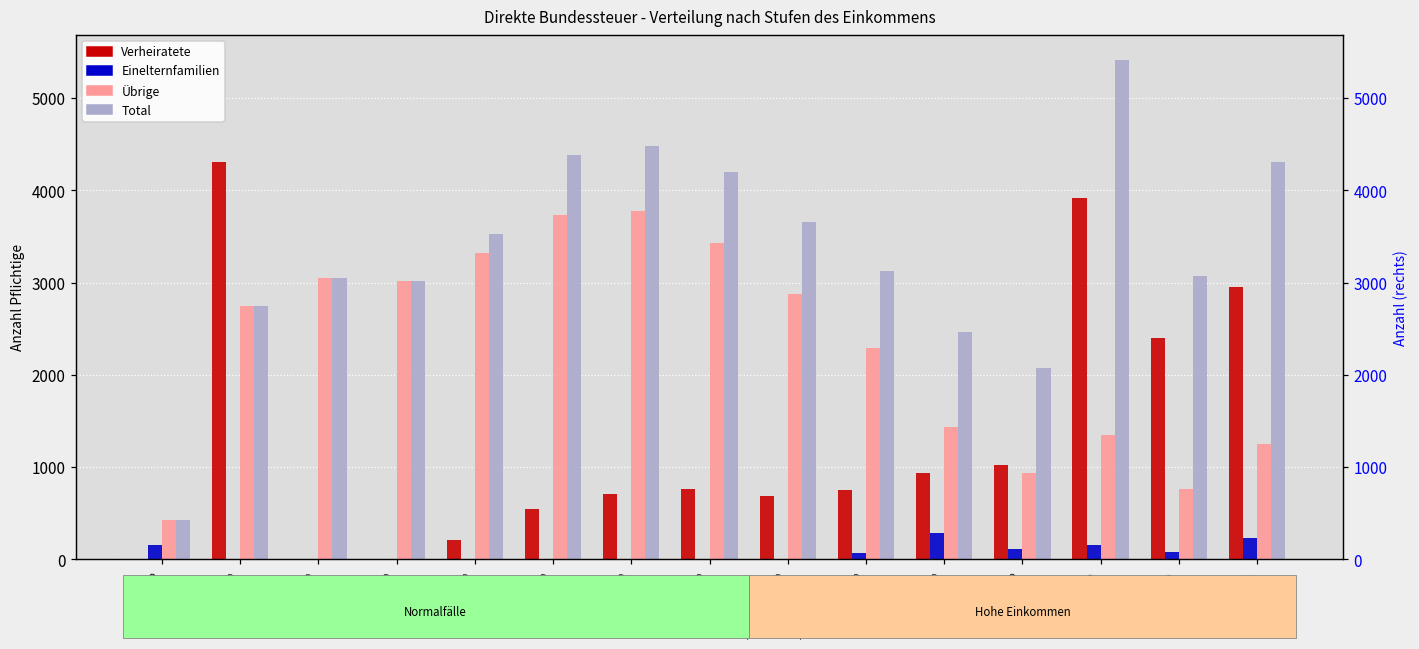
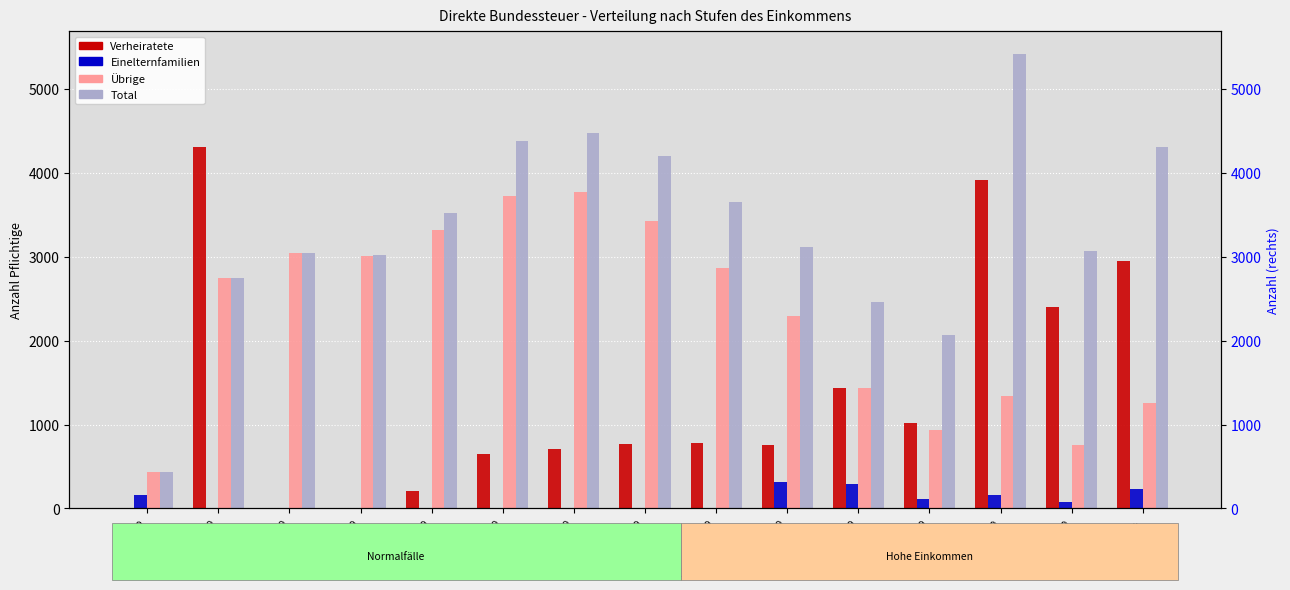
Verheiratete, 40-44.9: 500 -> 700
Verheiratete, 55-59.9: 700 -> 800
Einelternfamilien, 60-64.9: 100 -> 300
Verheiratete, 70-74.9: 900 -> 1400
